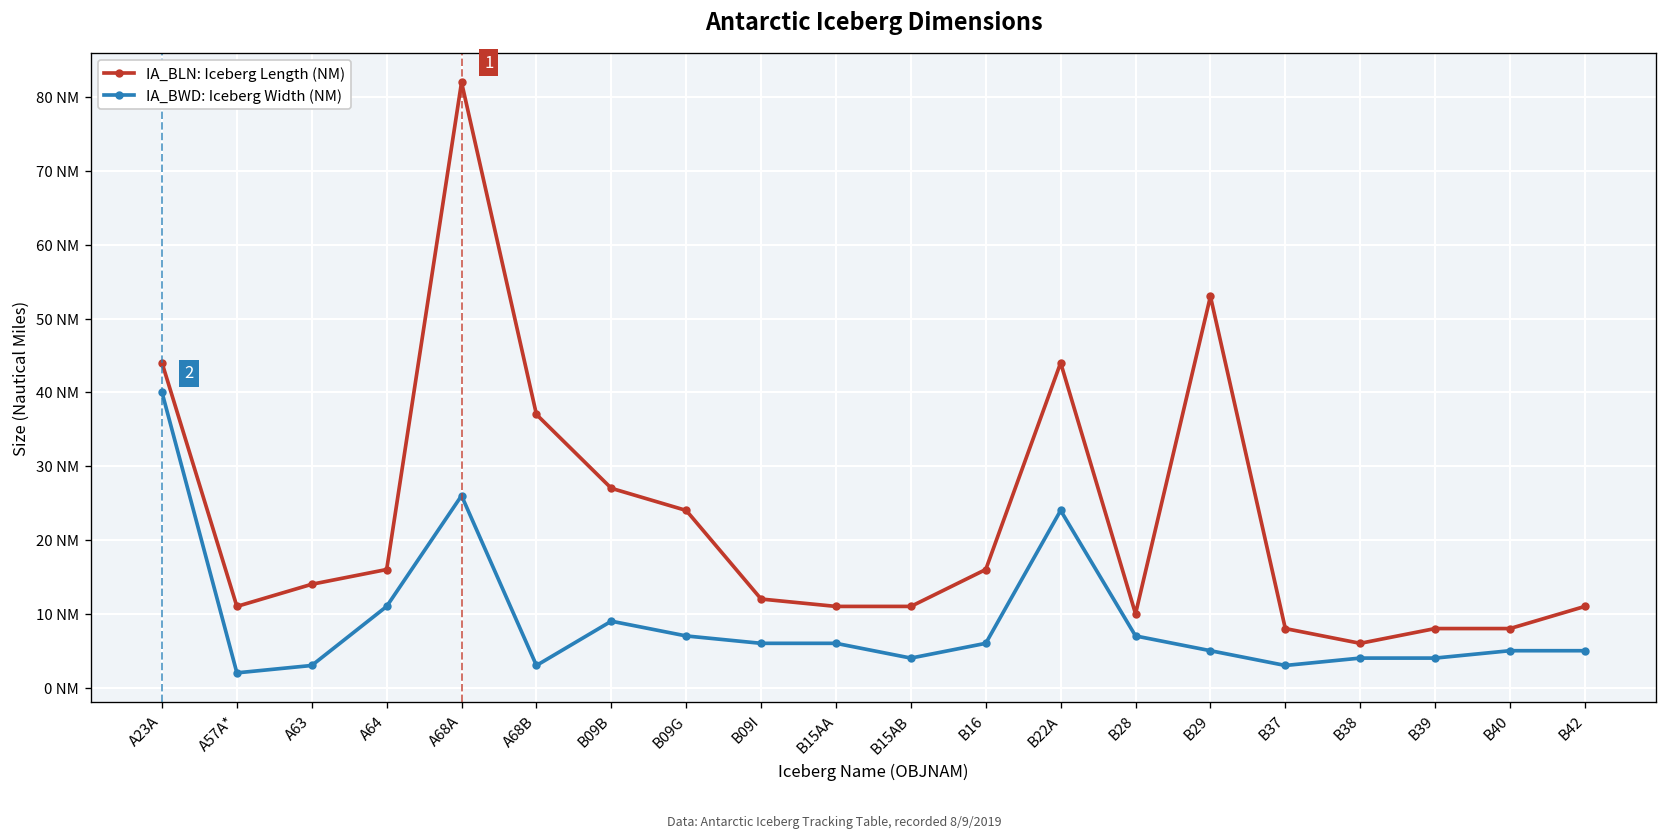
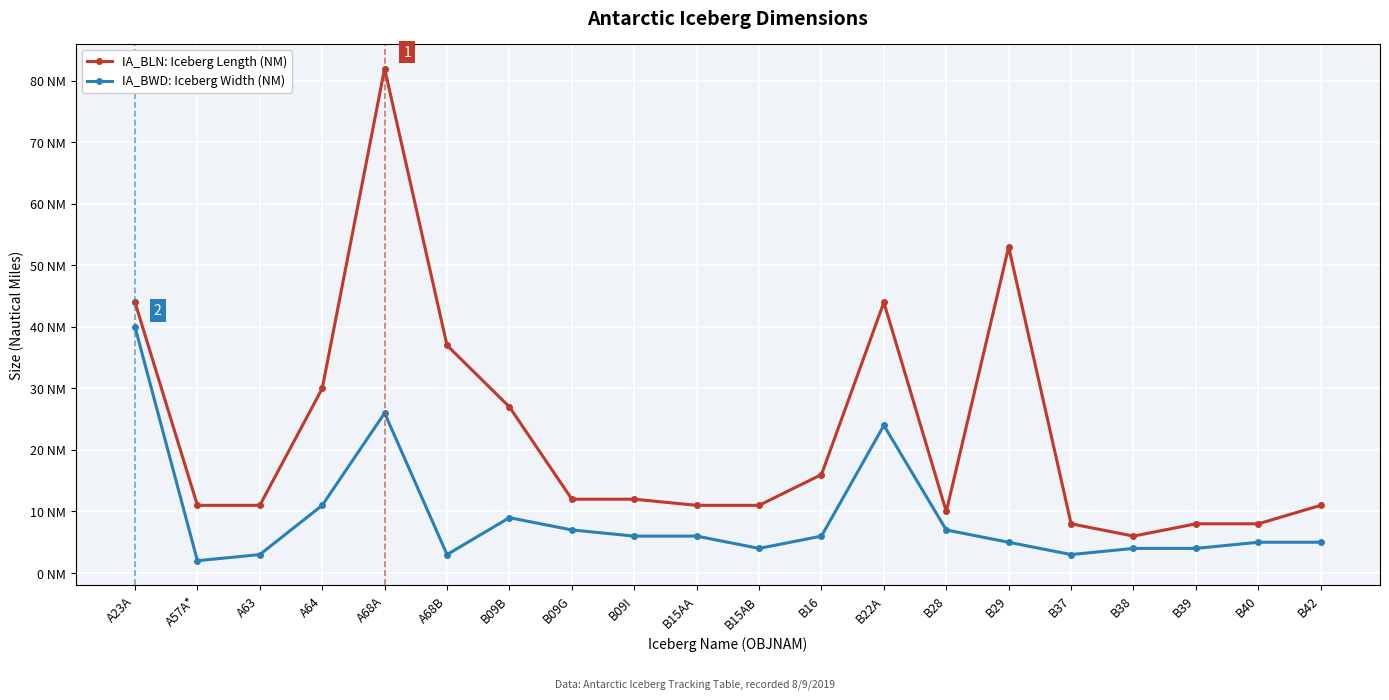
IA_BLN: Iceberg Length (NM), A63: 14 NM -> 11 NM
IA_BLN: Iceberg Length (NM), A64: 16 NM -> 30 NM
IA_BLN: Iceberg Length (NM), B09G: 24 NM -> 12 NM
